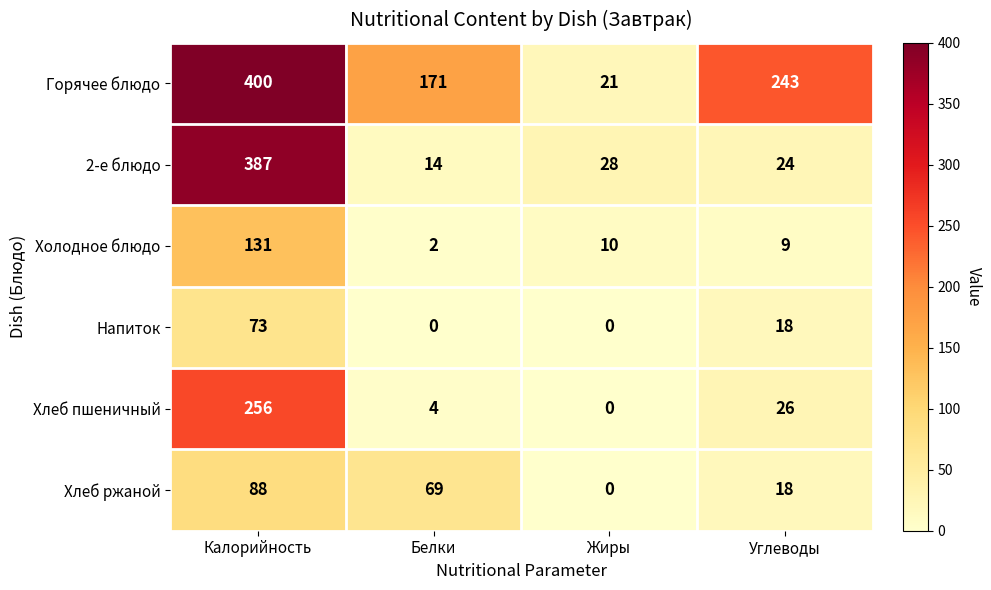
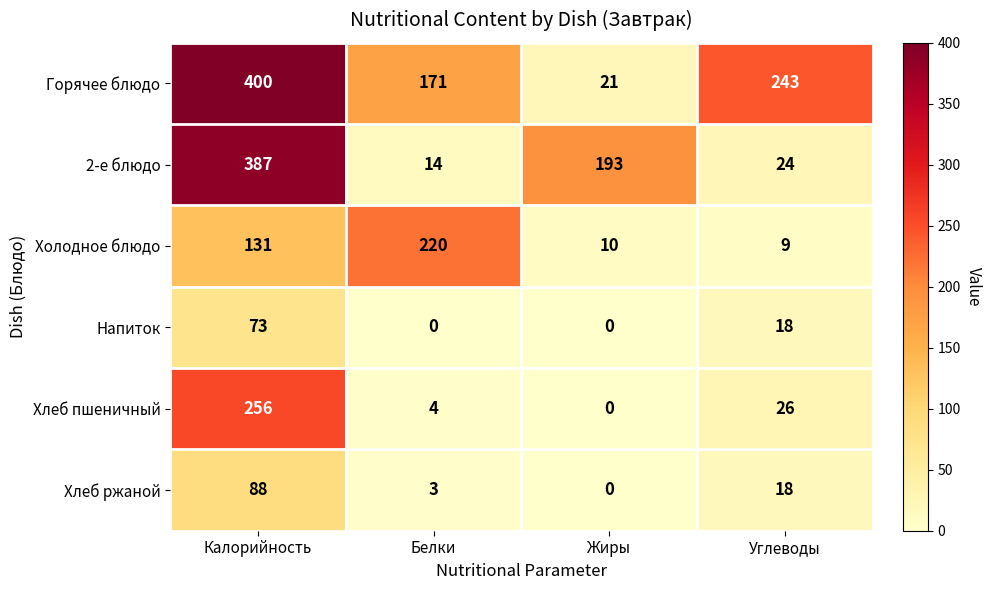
2-е блюдо, Жиры: 28 -> 193
Холодное блюдо, Белки: 2 -> 220
Хлеб ржаной, Белки: 69 -> 3
